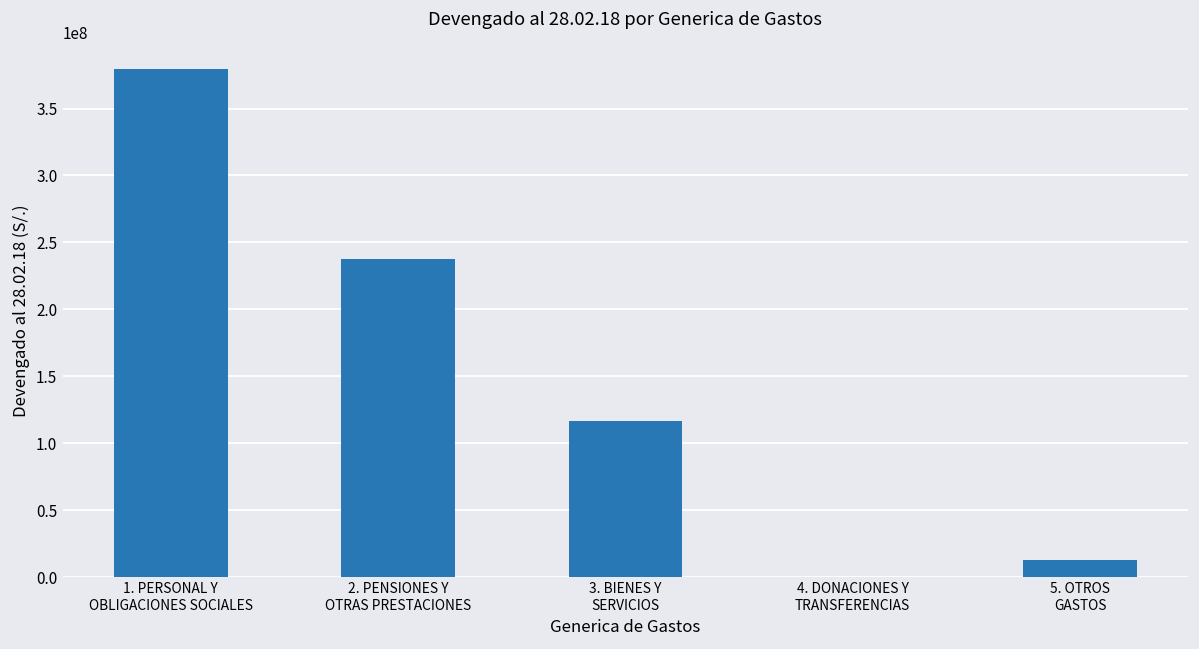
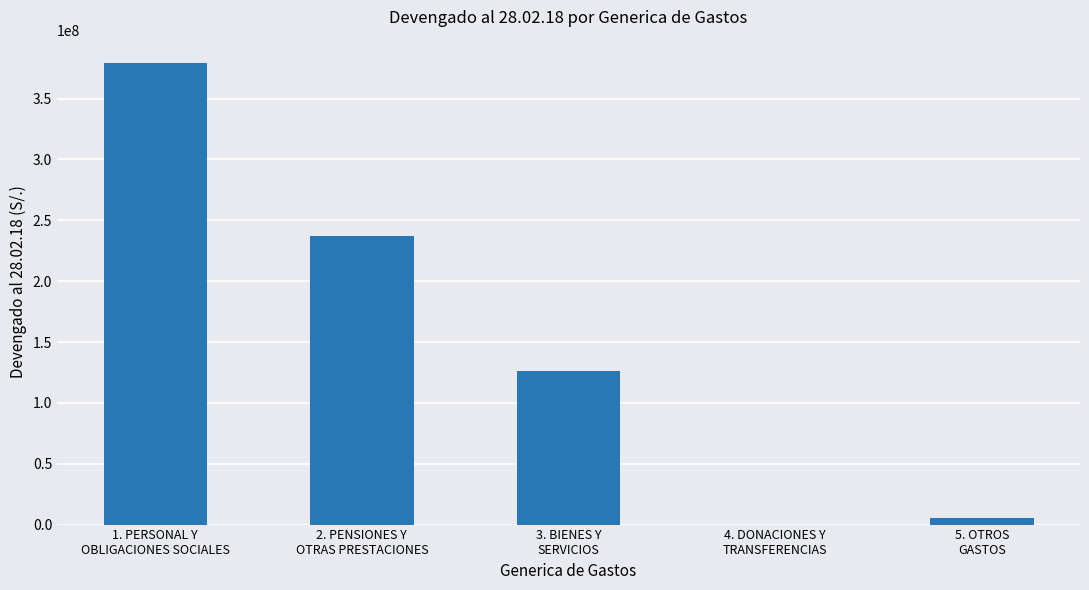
3. BIENES Y SERVICIOS: 116000000 -> 126000000
5. OTROS GASTOS: 13000000 -> 5000000
